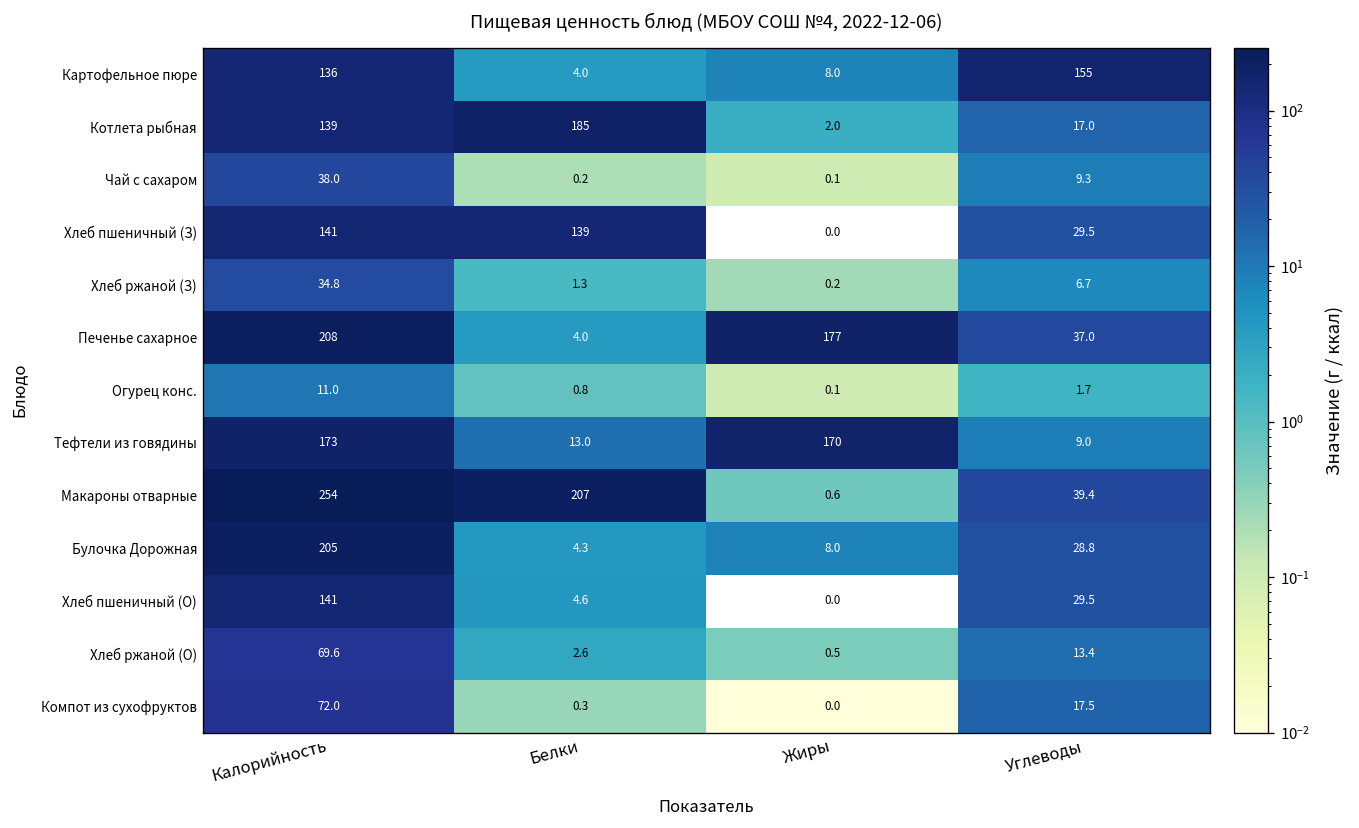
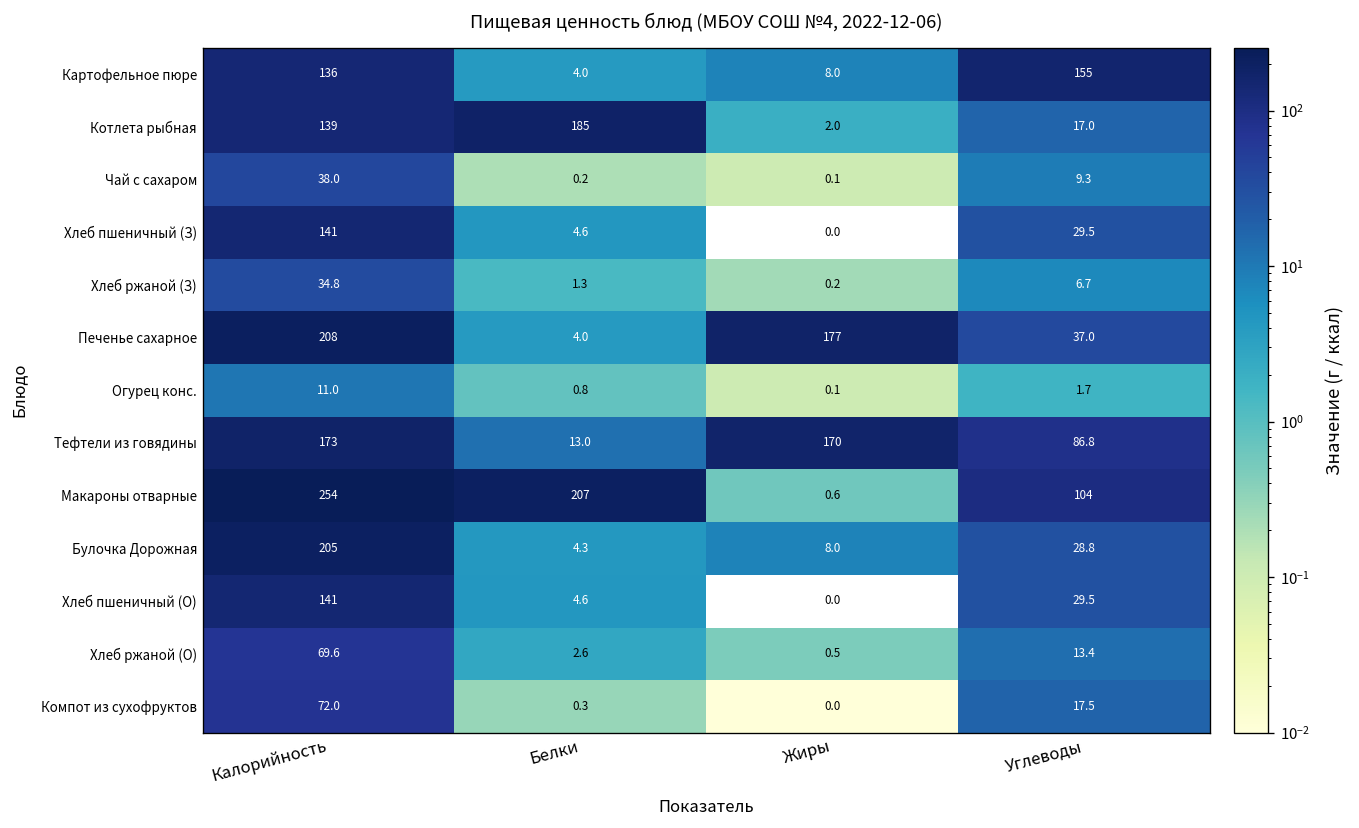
Хлеб пшеничный (З), Белки: 139 -> 4.6
Тефтели из говядины, Углеводы: 9.0 -> 86.8
Макароны отварные, Углеводы: 39.4 -> 104
